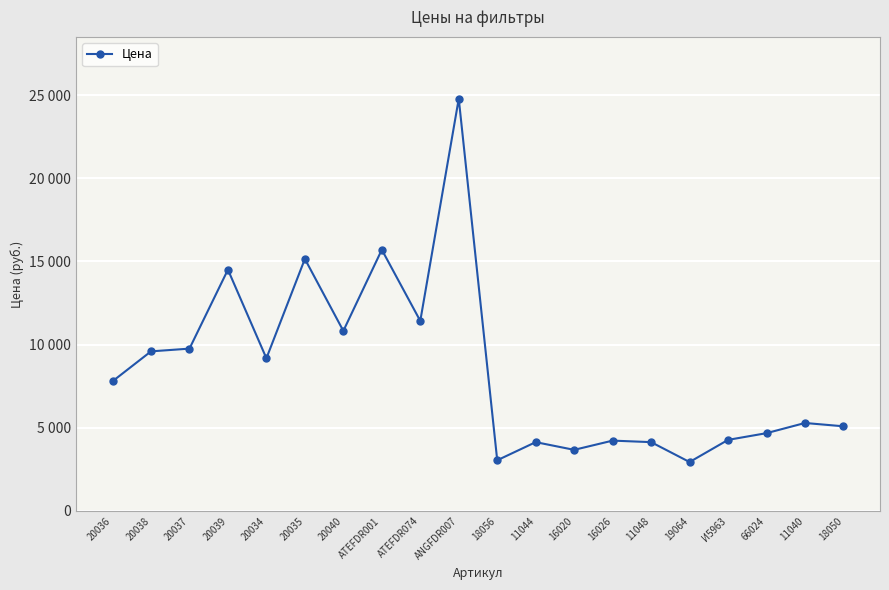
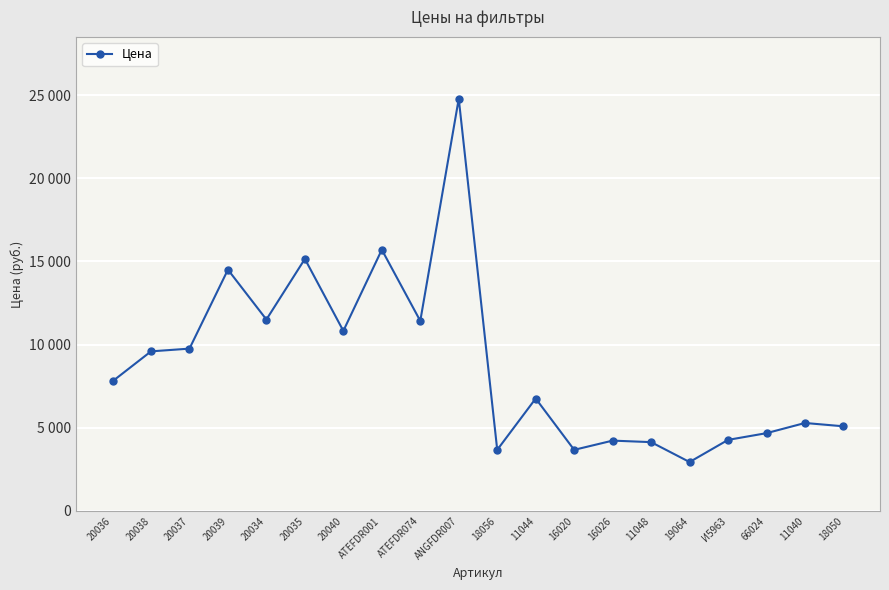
20034: 9200 -> 11500
18056: 3000 -> 3700
11044: 4100 -> 6800
